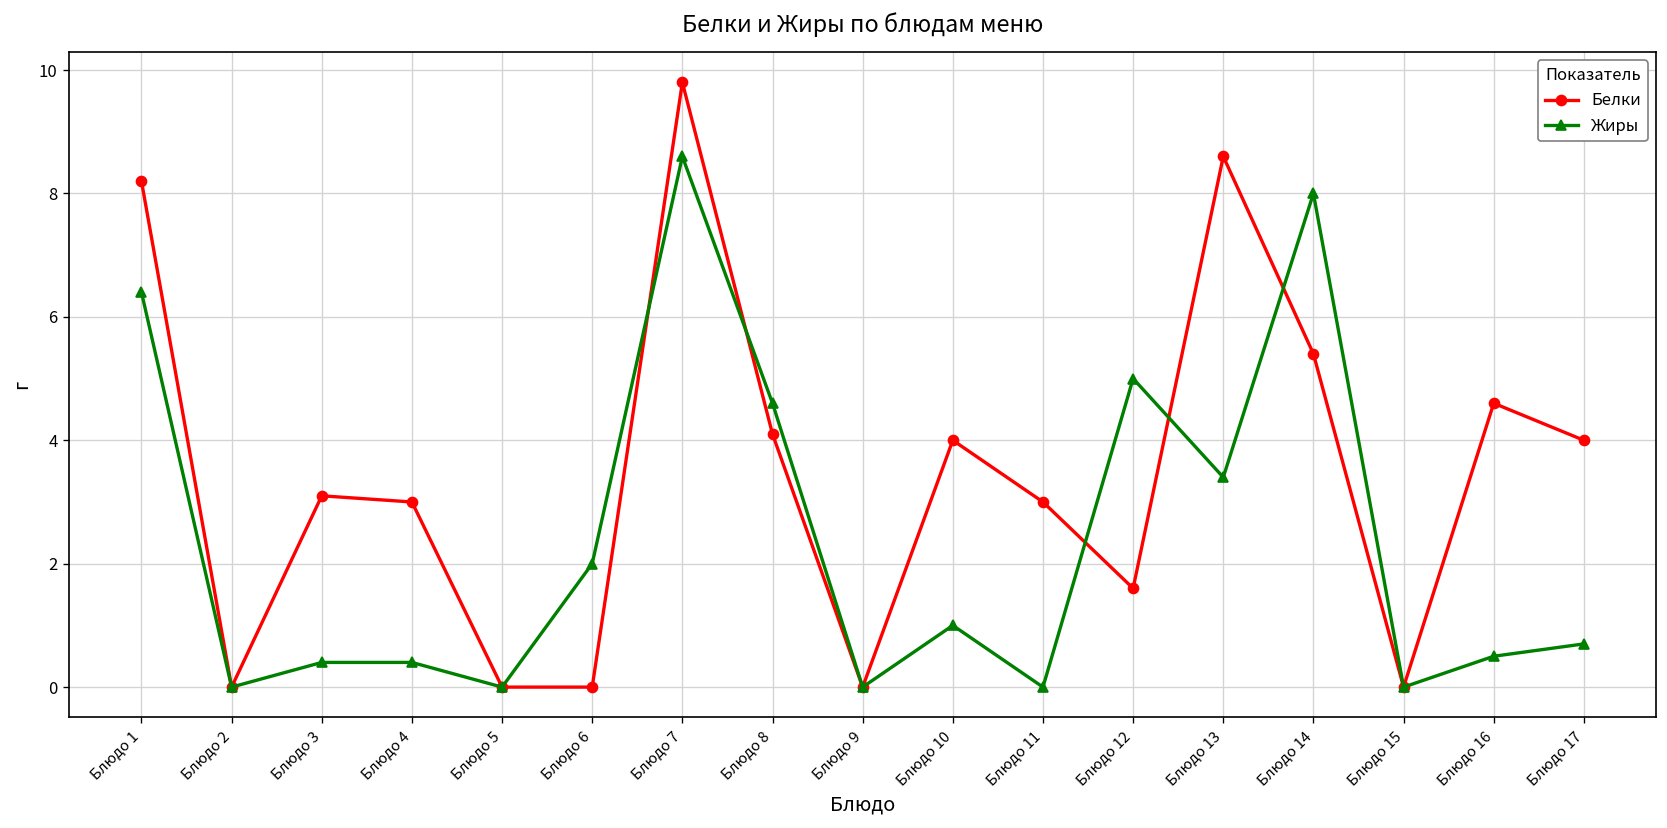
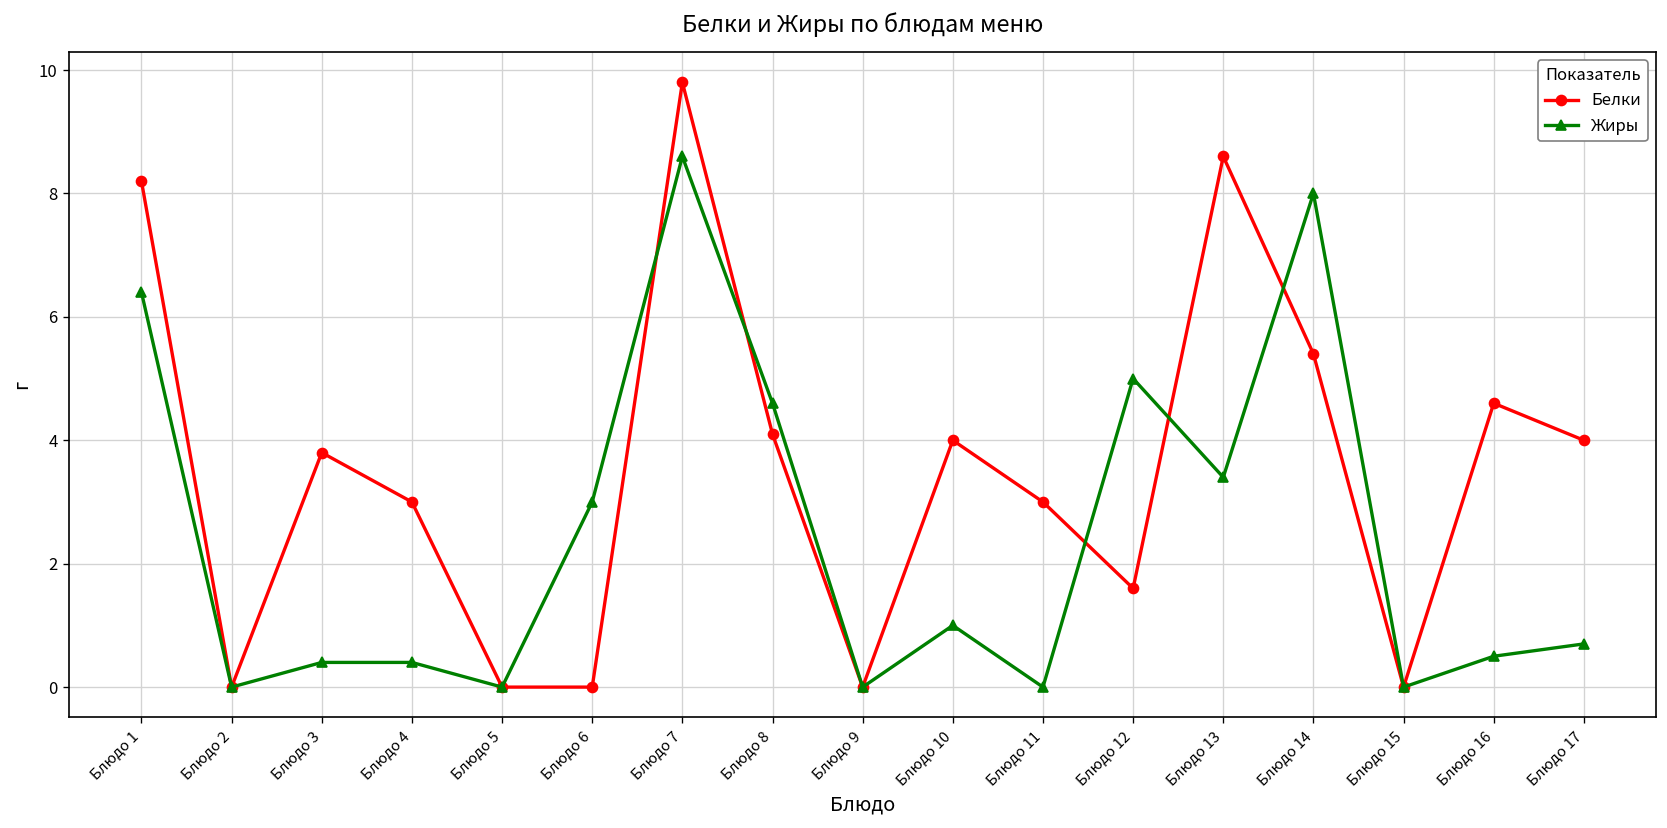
Белки, Блюдо 3: 3.1 -> 3.8
Жиры, Блюдо 6: 2 -> 3
